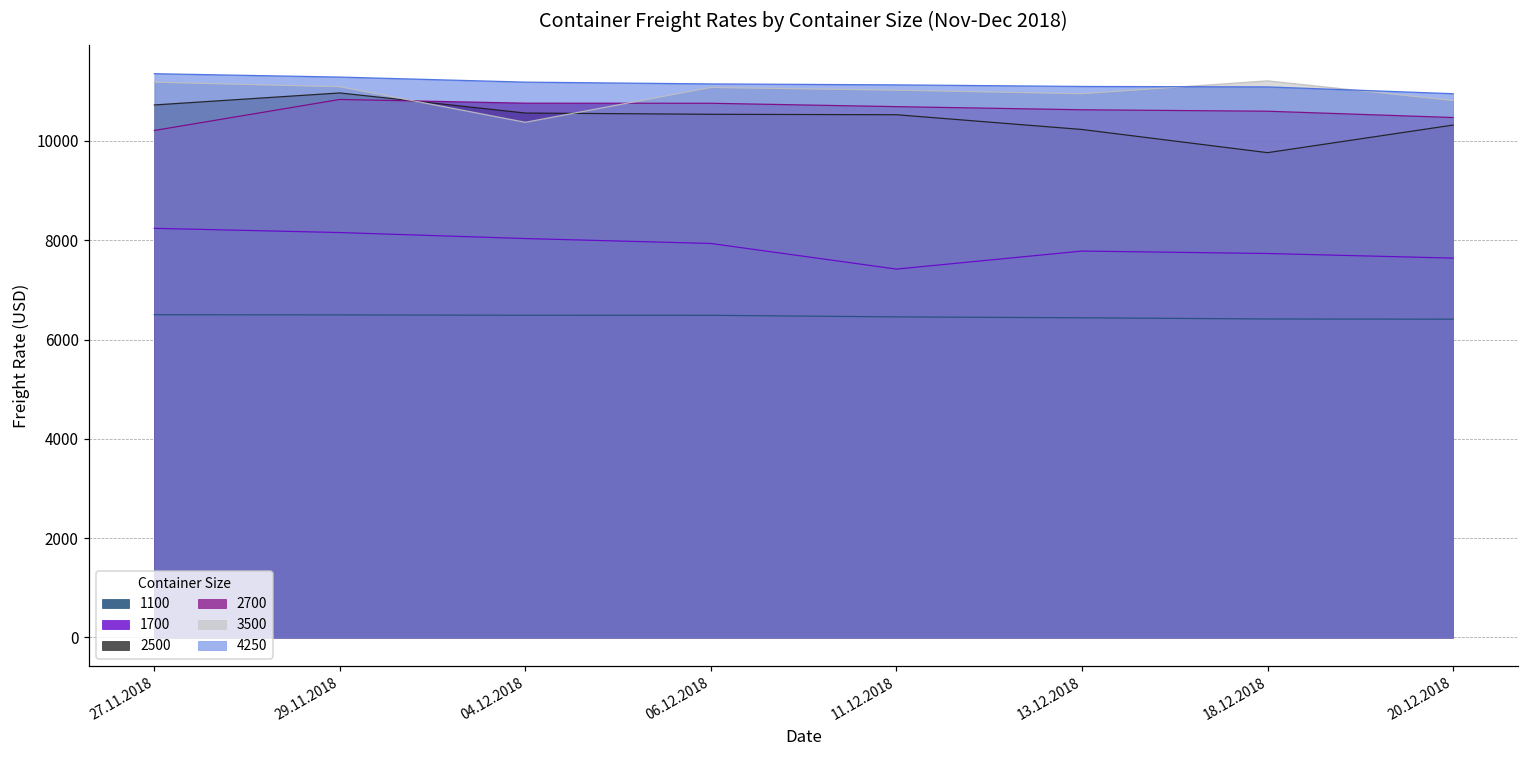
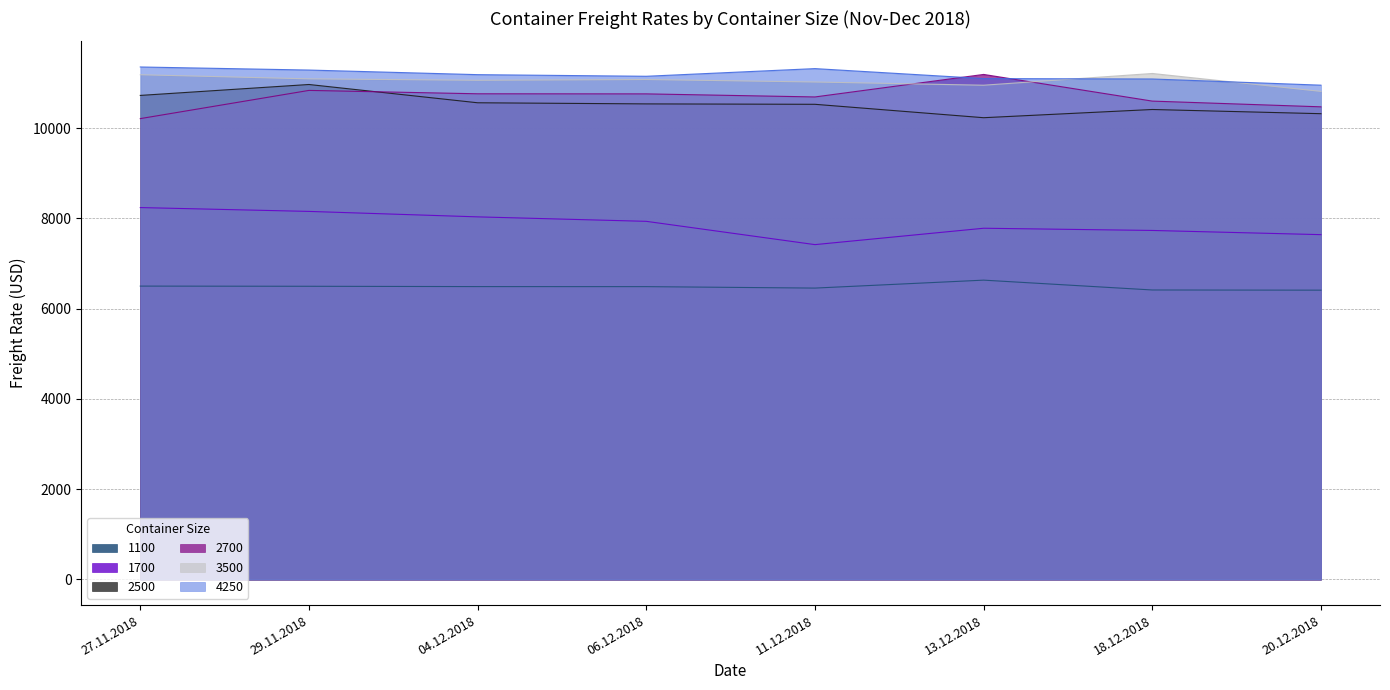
3500, 04.12.2018: 10400 -> 11100
4250, 11.12.2018: 11100 -> 11300
1100, 13.12.2018: 6400 -> 6600
2700, 13.12.2018: 10600 -> 11200
2500, 18.12.2018: 9800 -> 10400
